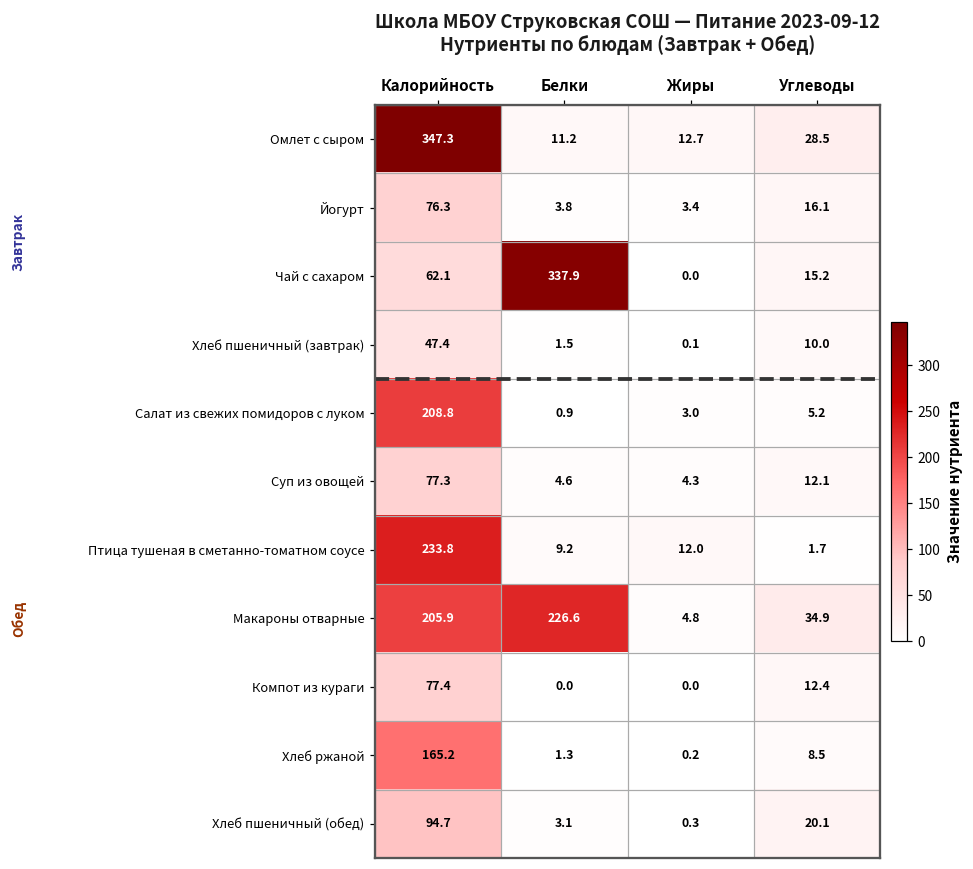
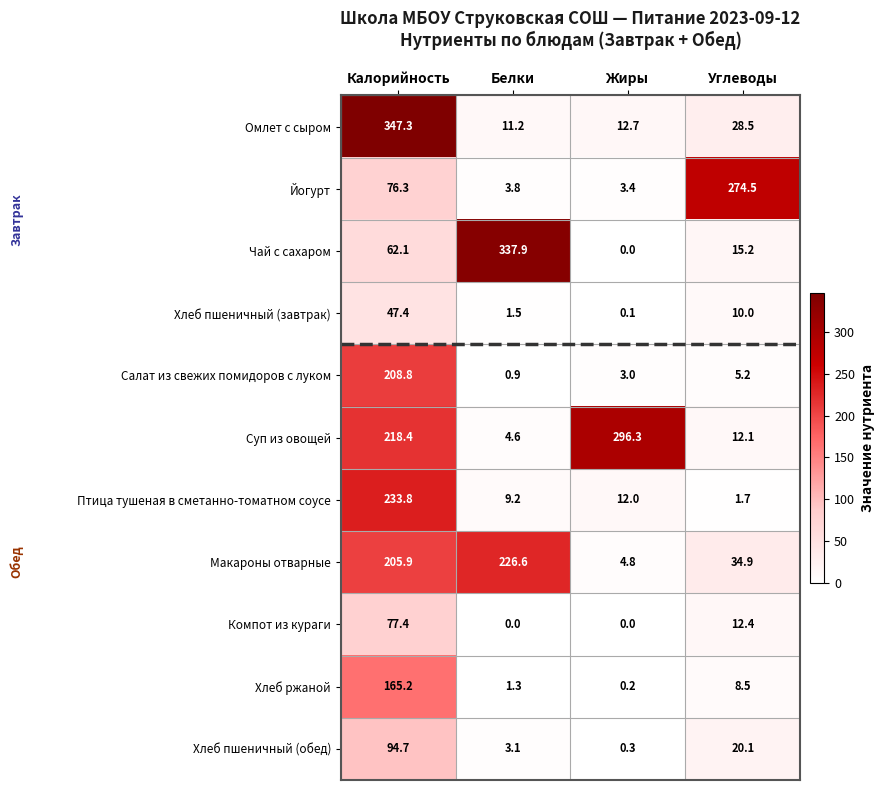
Йогурт, Углеводы: 16.1 -> 274.5
Суп из овощей, Калорийность: 77.3 -> 218.4
Суп из овощей, Жиры: 4.3 -> 296.3
